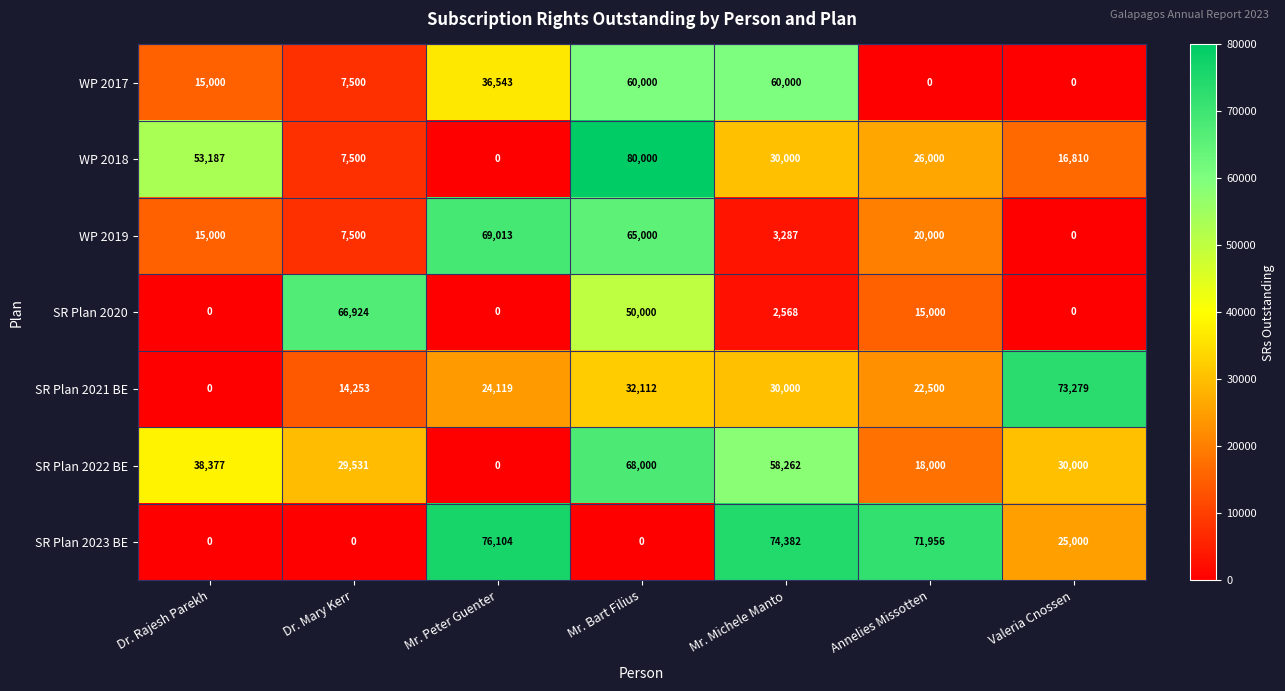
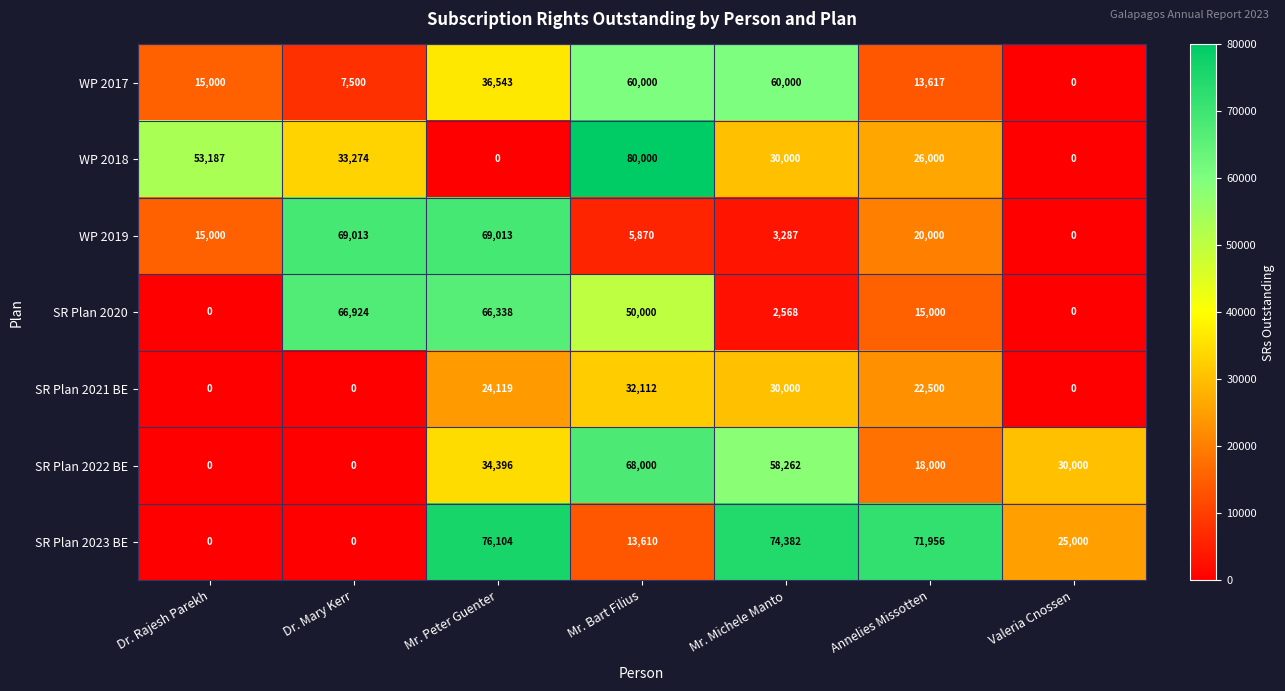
WP 2017, Annelies Missotten: 0 -> 13,617
WP 2018, Dr. Mary Kerr: 7,500 -> 33,274
WP 2018, Valeria Cnossen: 16,810 -> 0
WP 2019, Dr. Mary Kerr: 7,500 -> 69,013
WP 2019, Mr. Bart Filius: 65,000 -> 5,870
SR Plan 2020, Mr. Peter Guenter: 0 -> 66,338
SR Plan 2021 BE, Dr. Mary Kerr: 14,253 -> 0
SR Plan 2021 BE, Valeria Cnossen: 73,279 -> 0
SR Plan 2022 BE, Dr. Rajesh Parekh: 38,377 -> 0
SR Plan 2022 BE, Dr. Mary Kerr: 29,531 -> 0
SR Plan 2022 BE, Mr. Peter Guenter: 0 -> 34,396
SR Plan 2023 BE, Mr. Bart Filius: 0 -> 13,610
